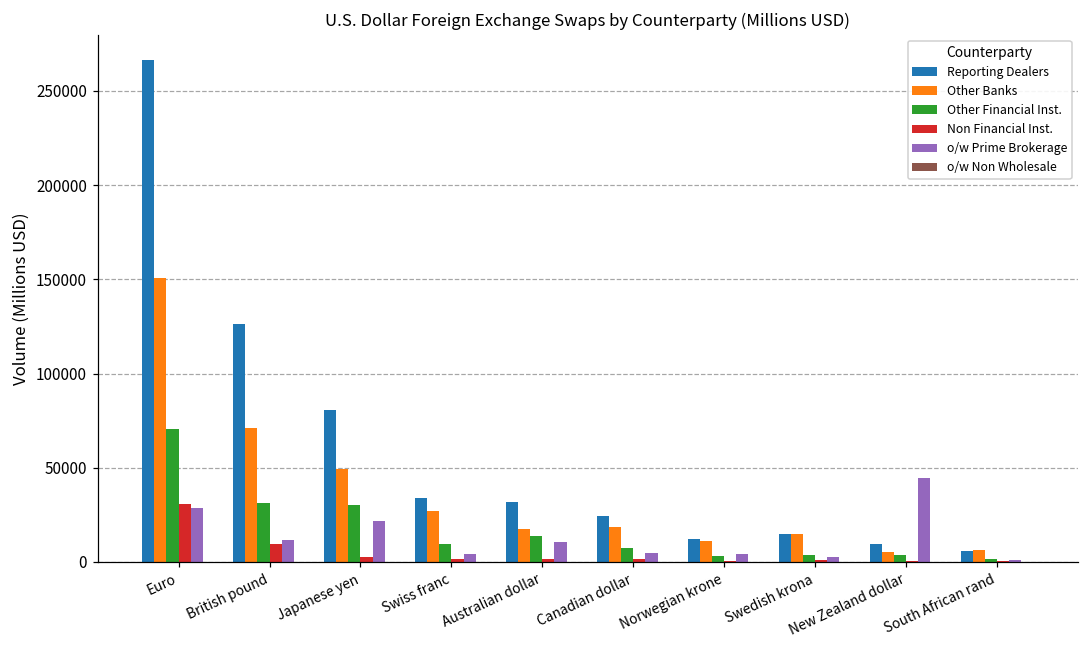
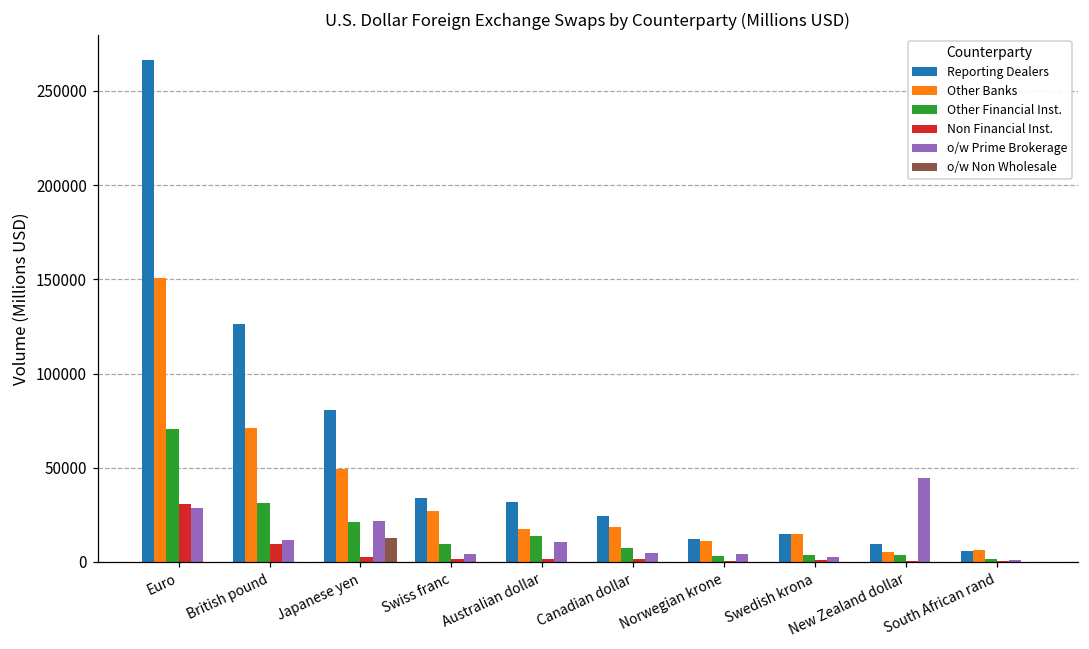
Other Financial Inst., Japanese yen: 30000 -> 21000
o/w Non Wholesale, Japanese yen: 0 -> 13000
